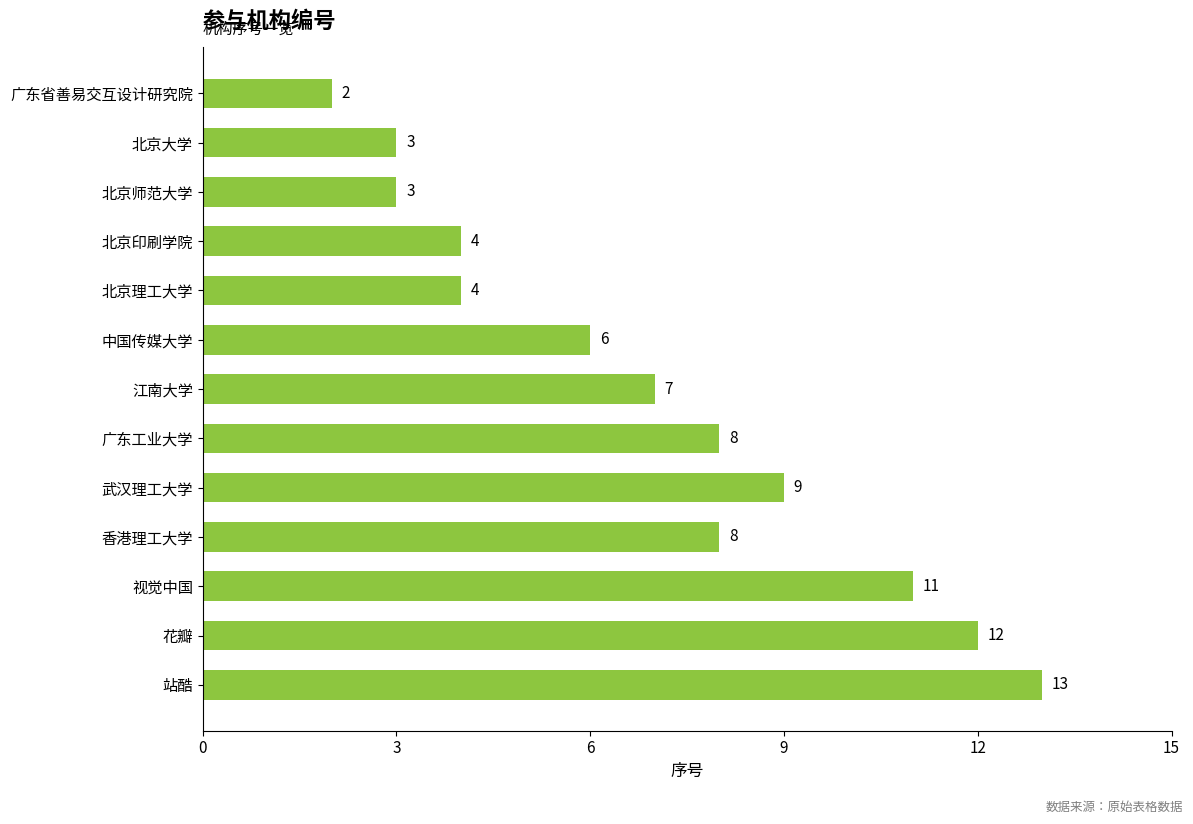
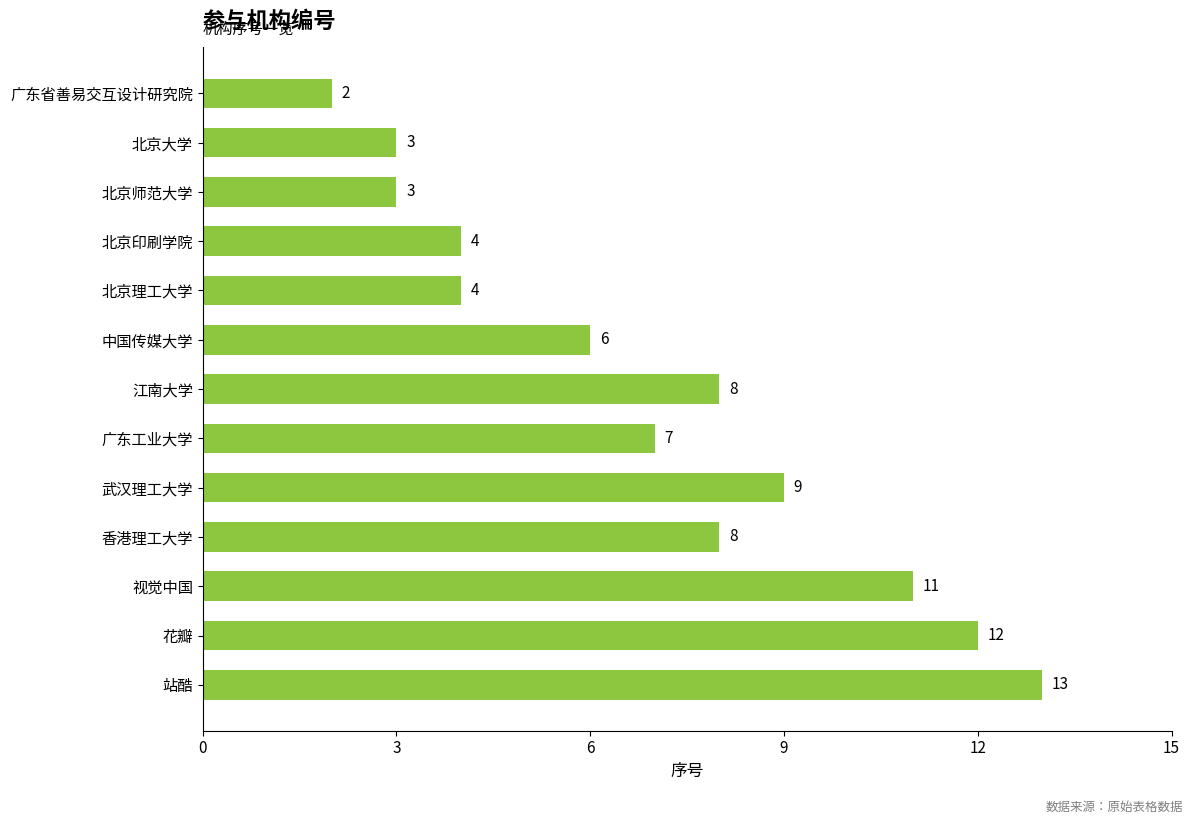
江南大学: 7 -> 8
广东工业大学: 8 -> 7
